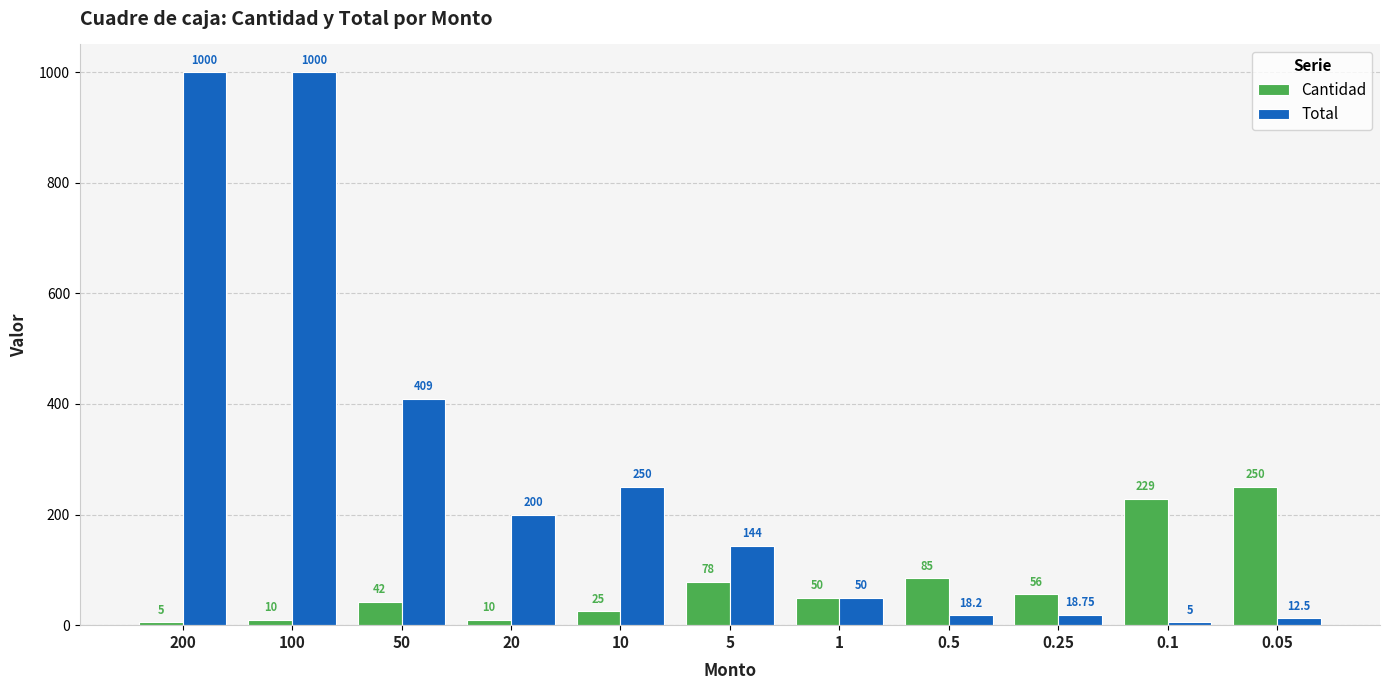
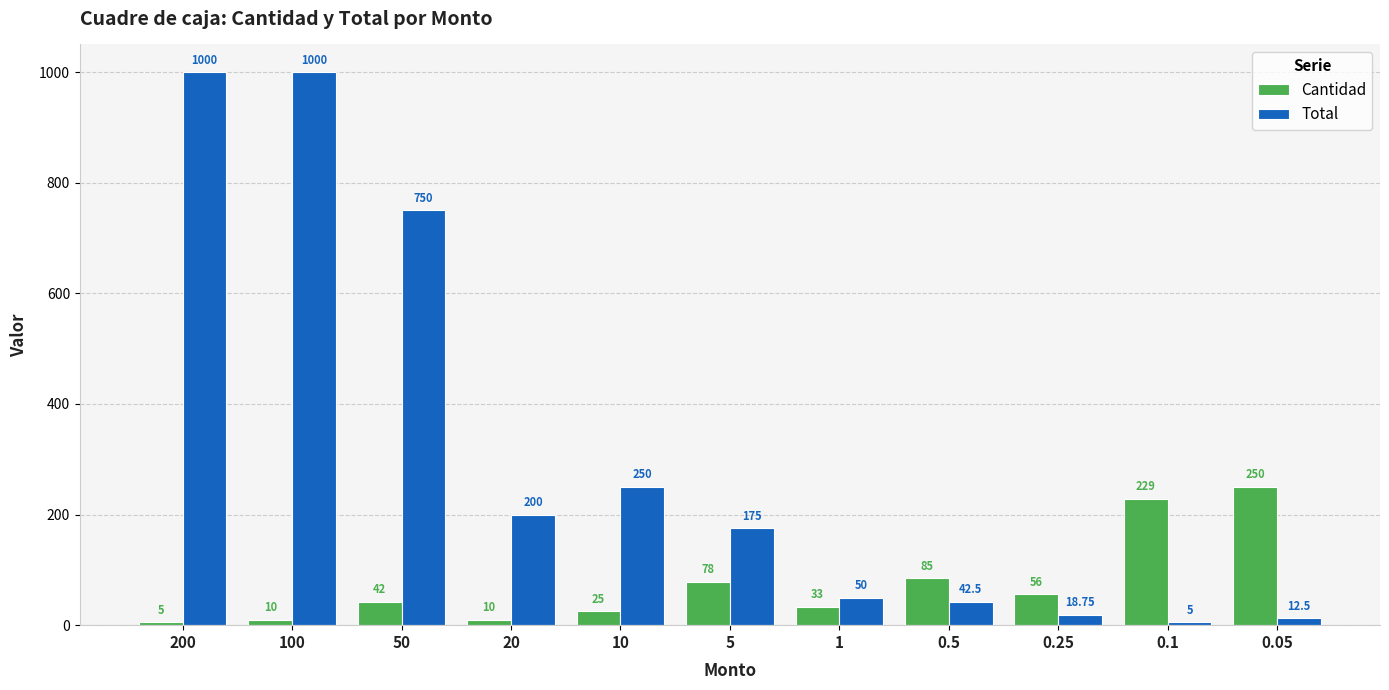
Total, 50: 409 -> 750
Total, 5: 144 -> 175
Cantidad, 1: 50 -> 33
Total, 0.5: 18.2 -> 42.5
